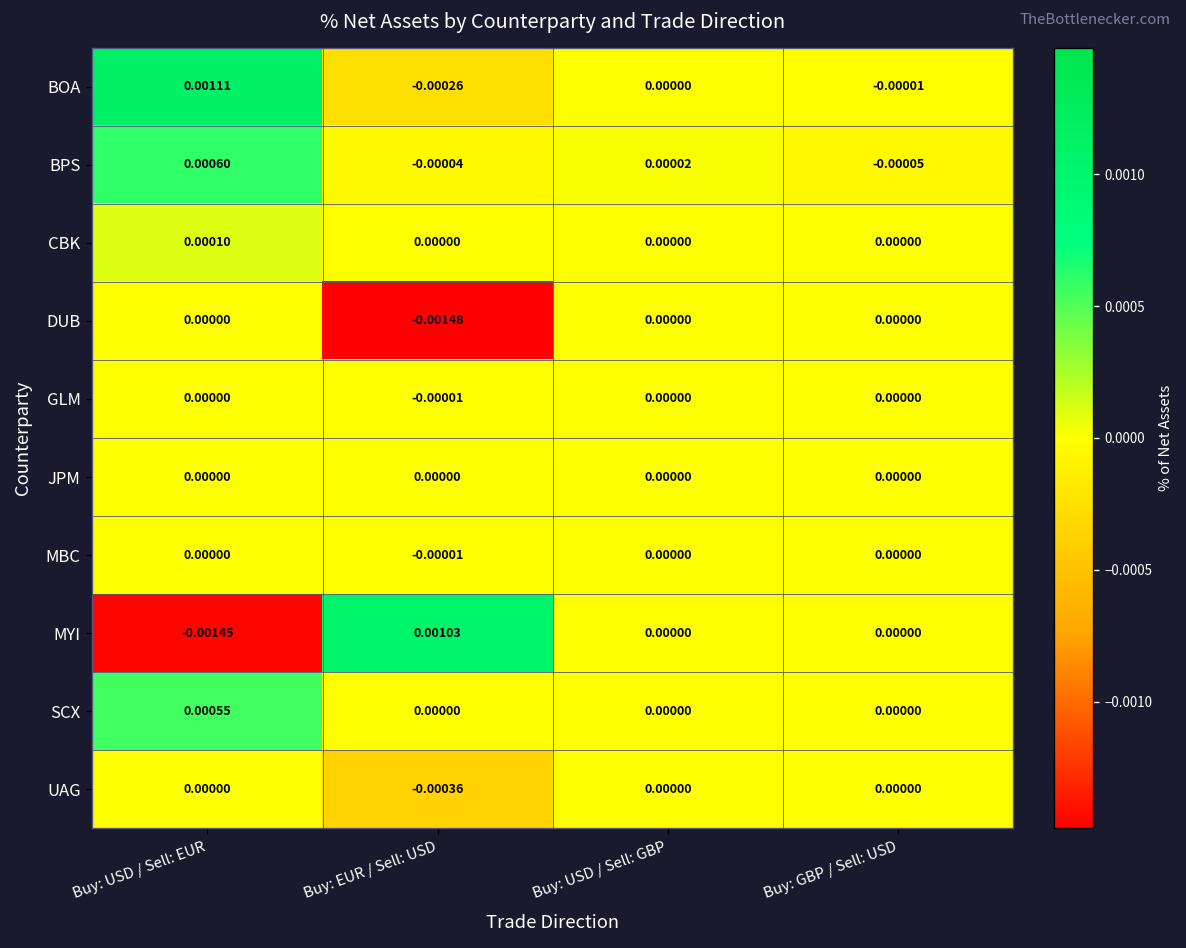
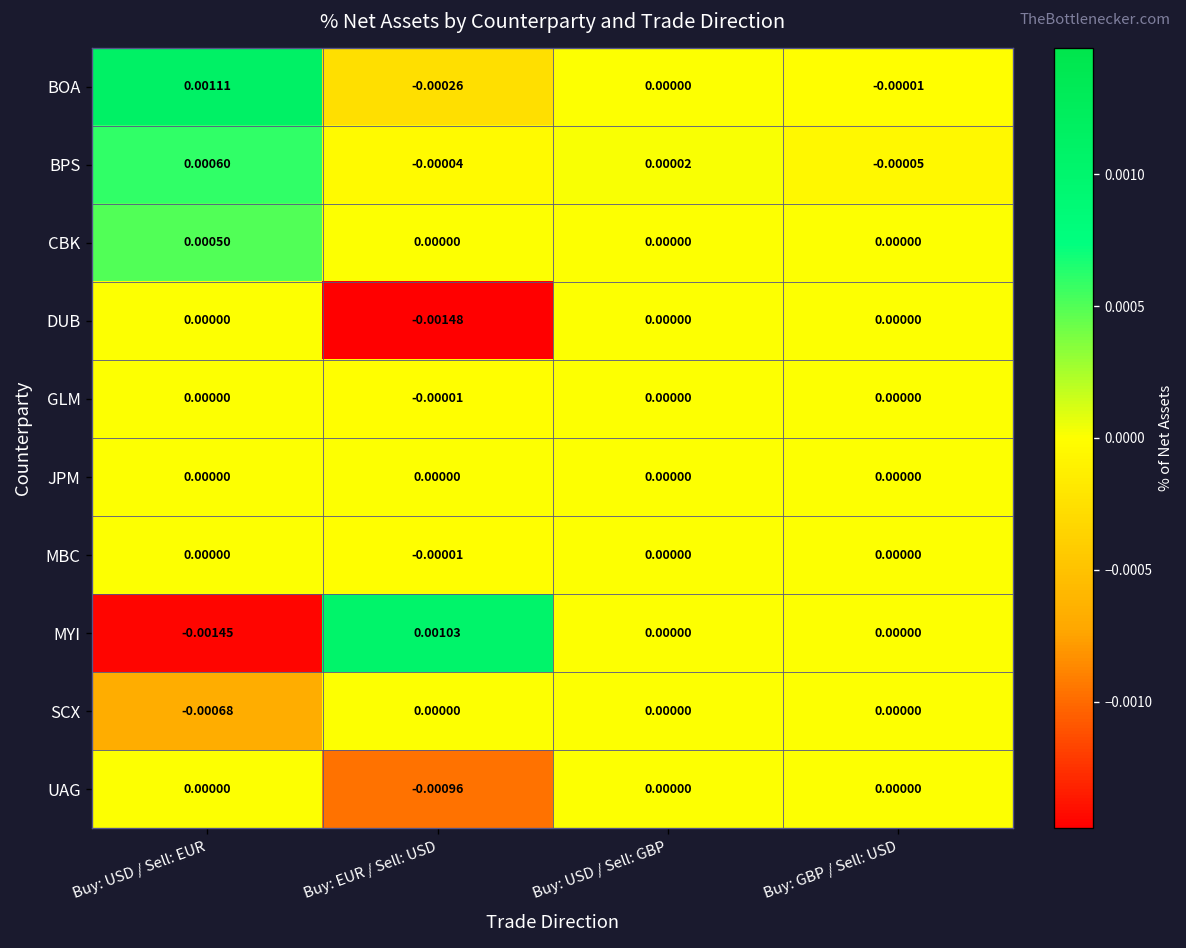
CBK, Buy: USD / Sell: EUR: 0.00010 -> 0.00050
SCX, Buy: USD / Sell: EUR: 0.00055 -> -0.00068
UAG, Buy: EUR / Sell: USD: -0.00036 -> -0.00096
